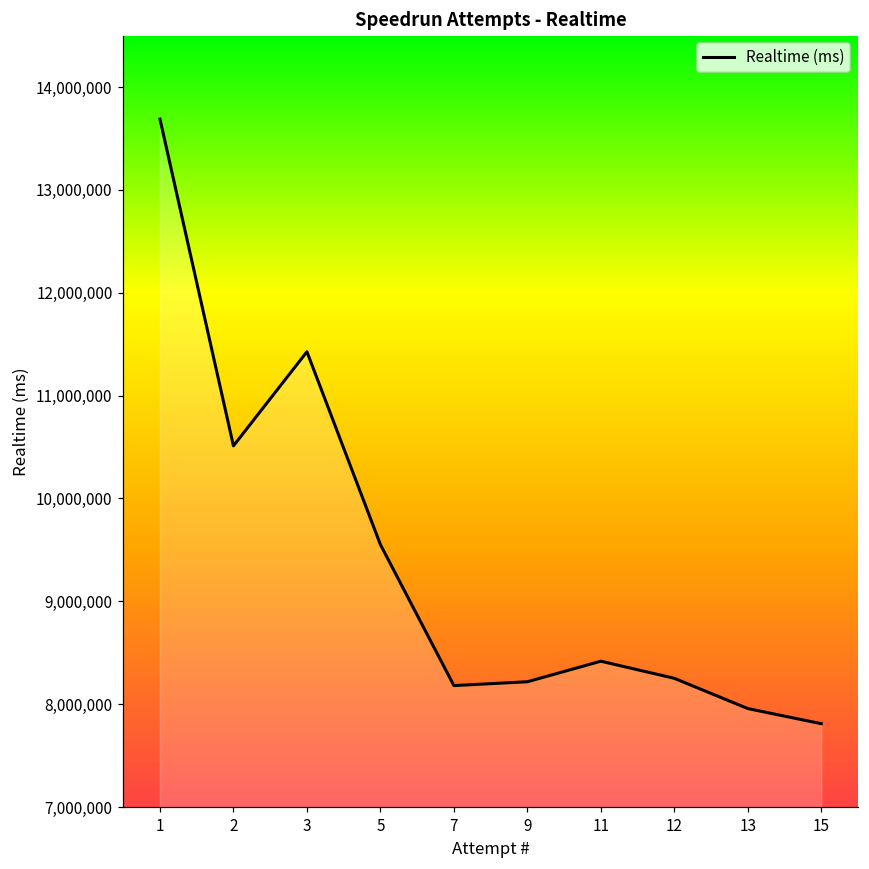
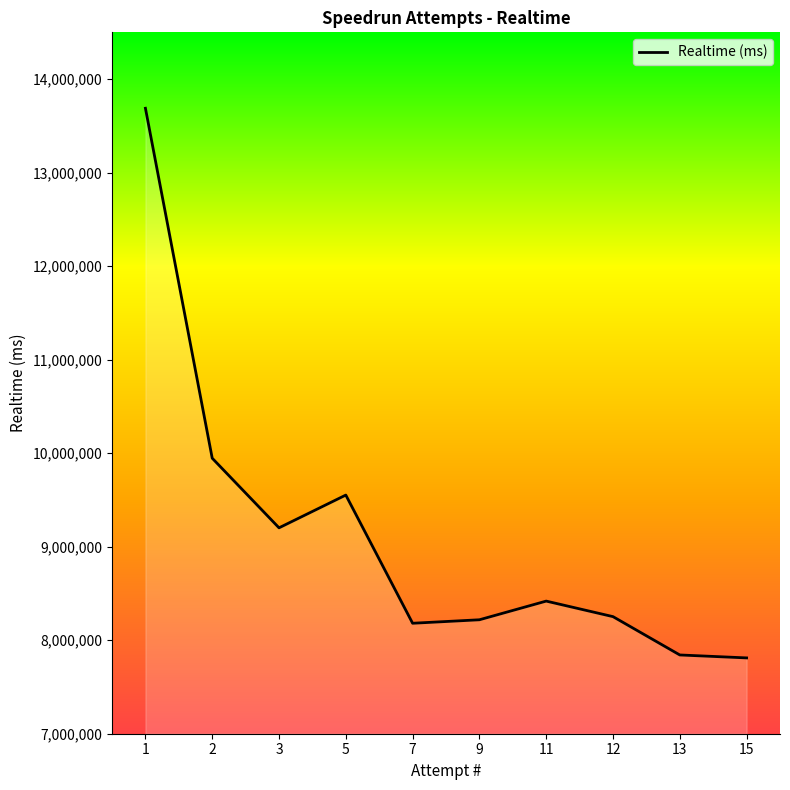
2: 10,500,000 -> 9,900,000
3: 11,400,000 -> 9,200,000
13: 8,000,000 -> 7,800,000
